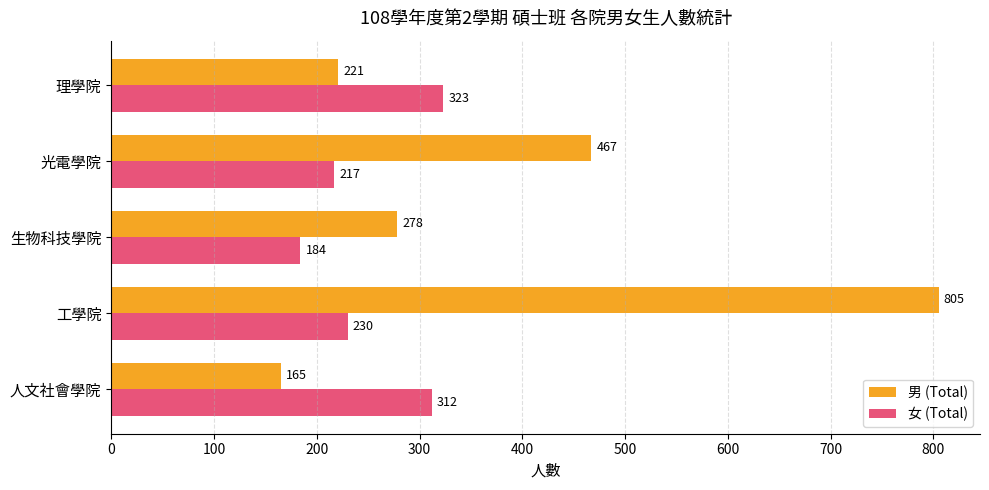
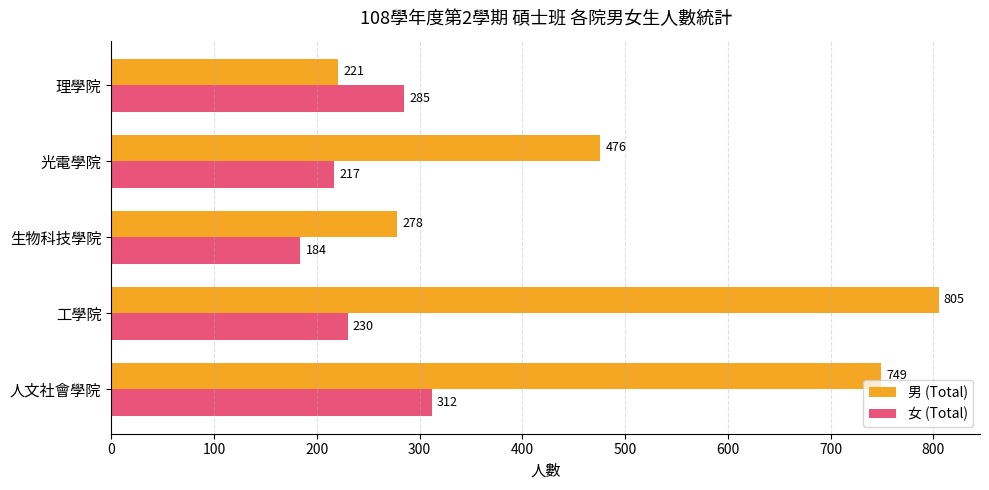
女 (Total), 理學院: 323 -> 285
男 (Total), 光電學院: 467 -> 476
男 (Total), 人文社會學院: 165 -> 749
